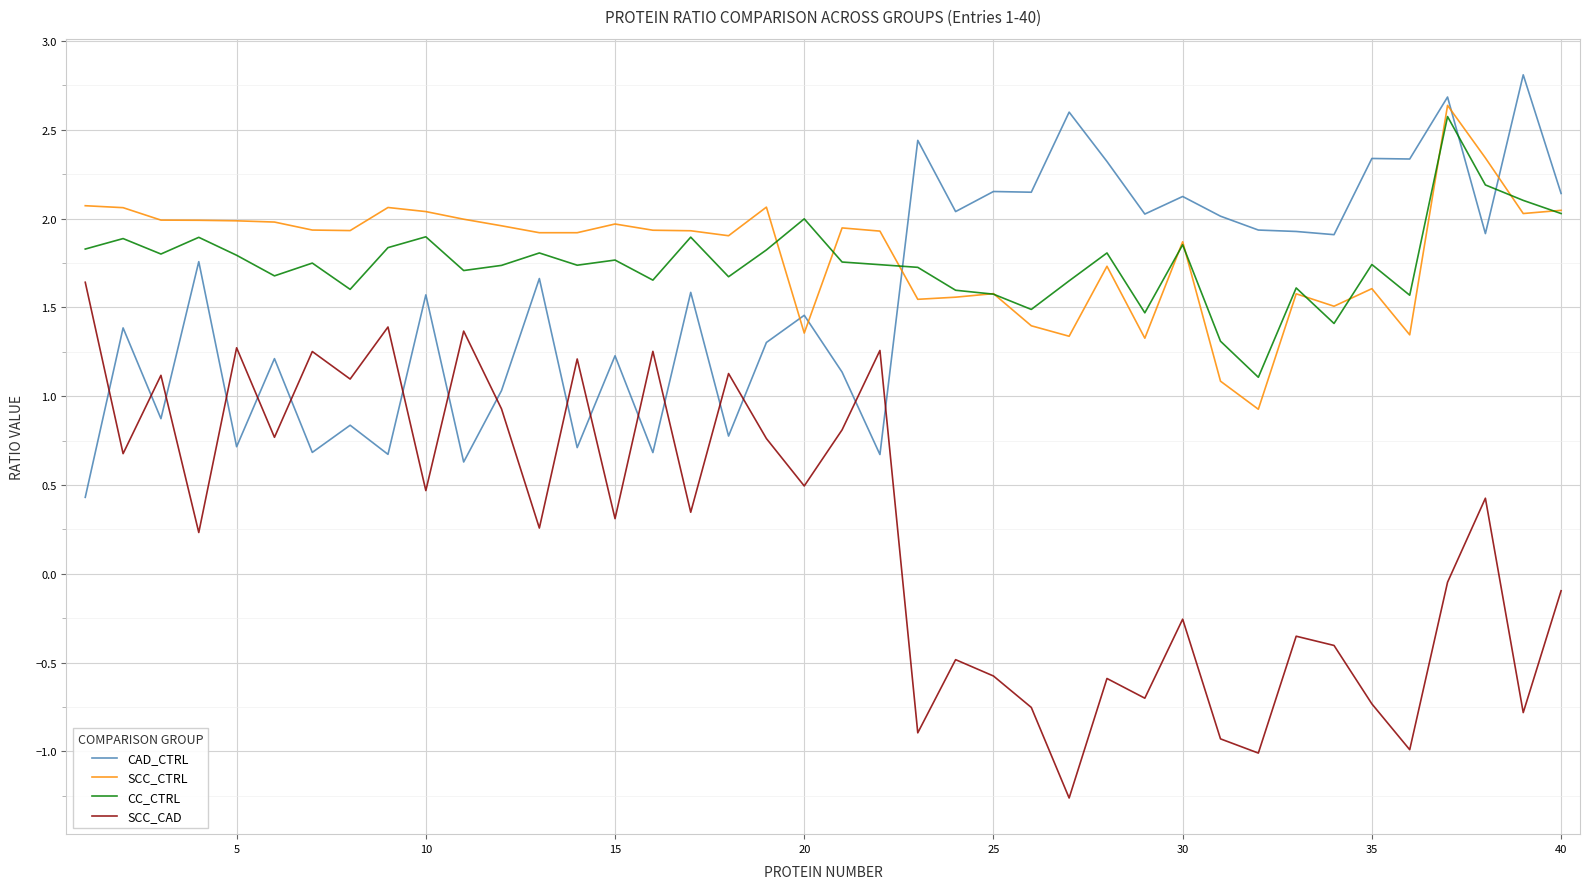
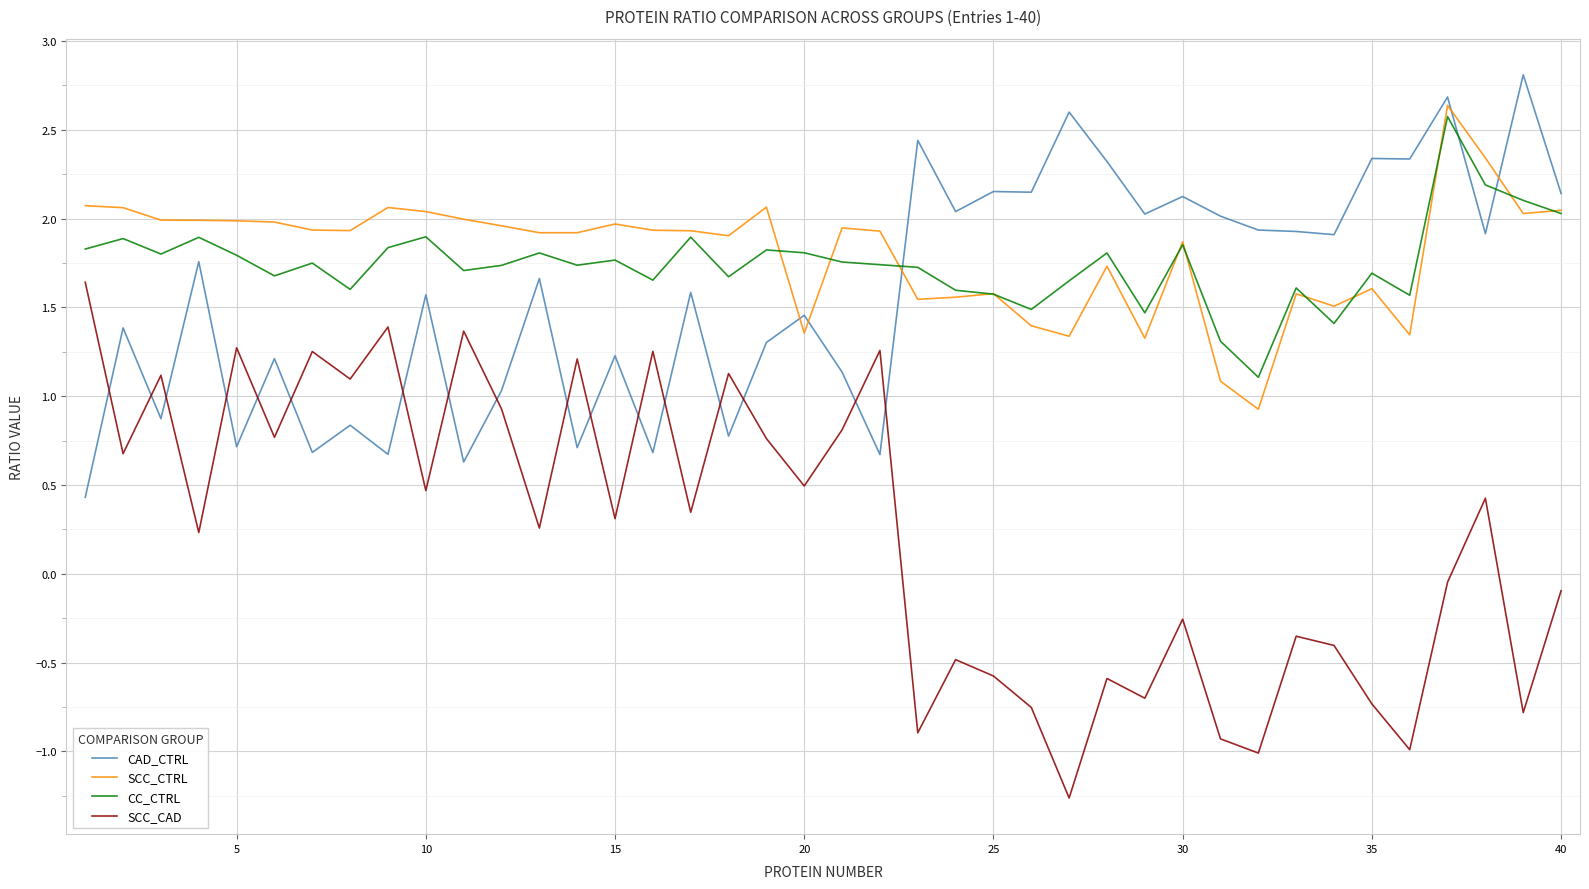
CC_CTRL, 20: 2.00 -> 1.81
CC_CTRL, 35: 1.74 -> 1.69
